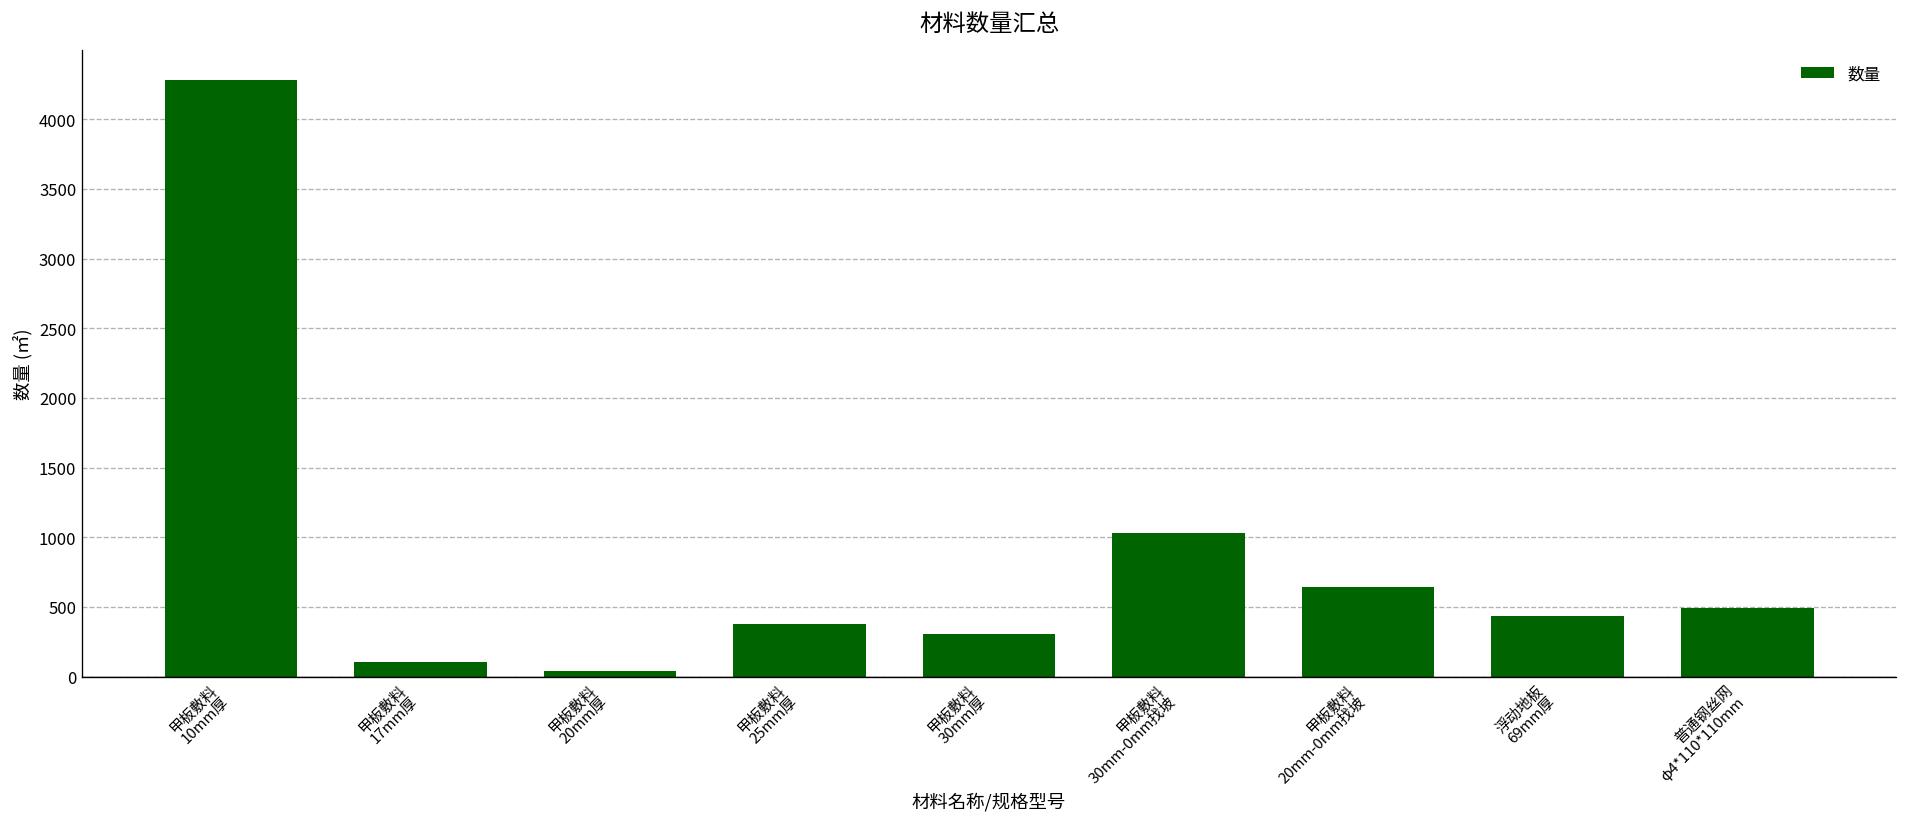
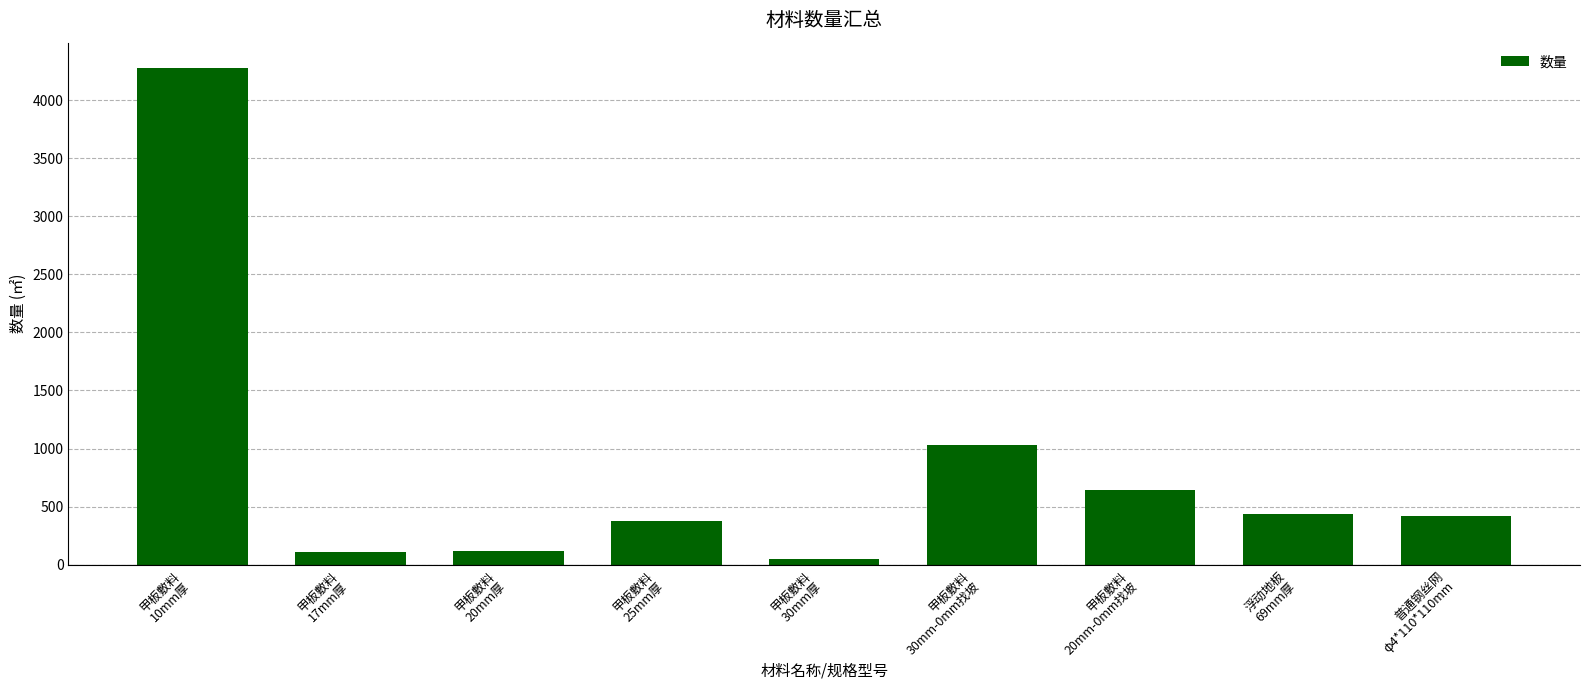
甲板敷料 20mm厚: 40 -> 120
甲板敷料 30mm厚: 310 -> 50
普通钢丝网 φ4*110*110mm: 490 -> 420
